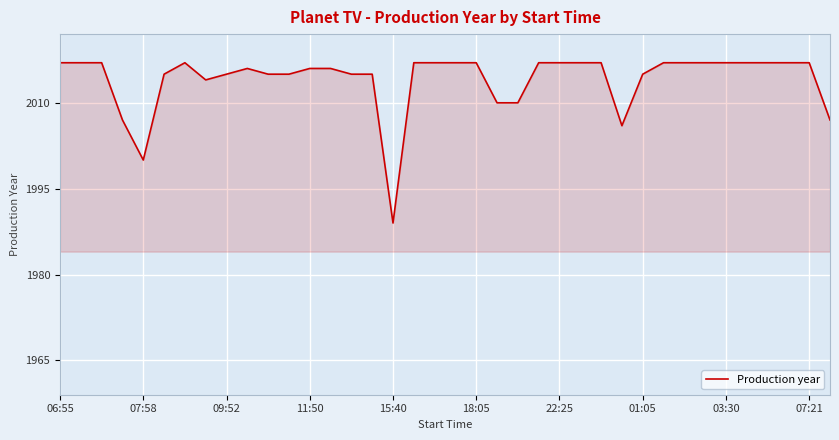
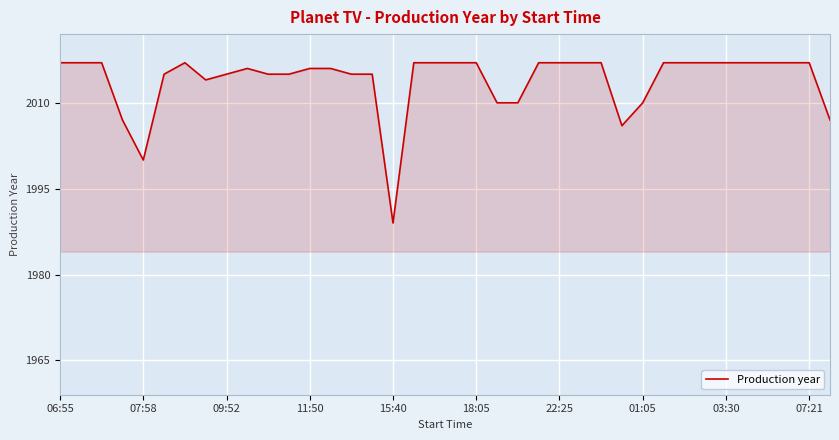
01:05: 2015 -> 2010
